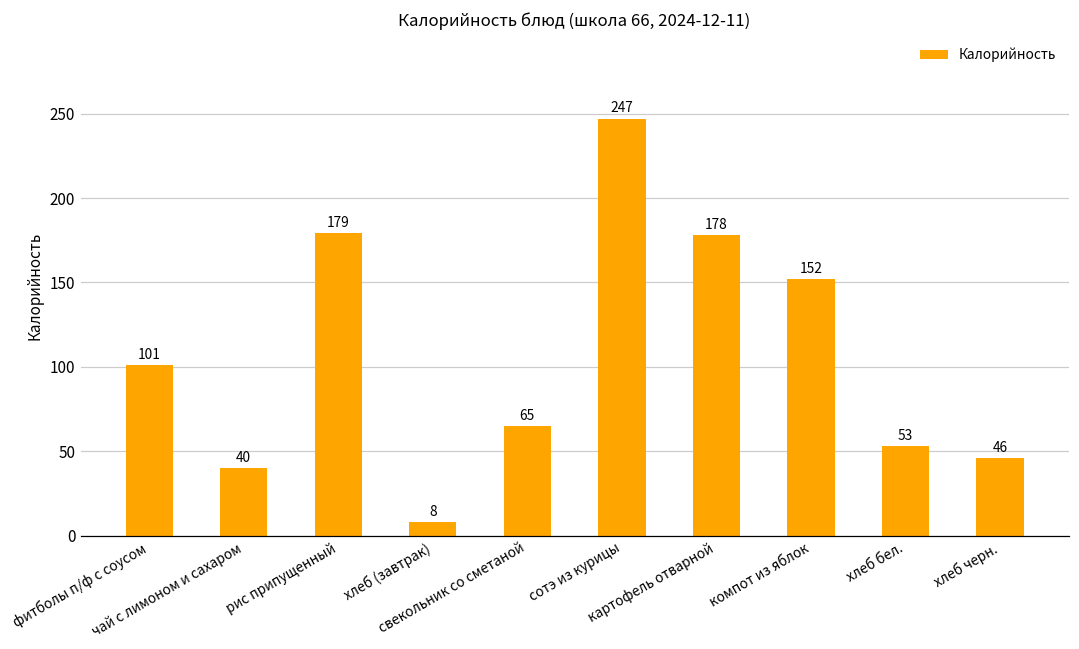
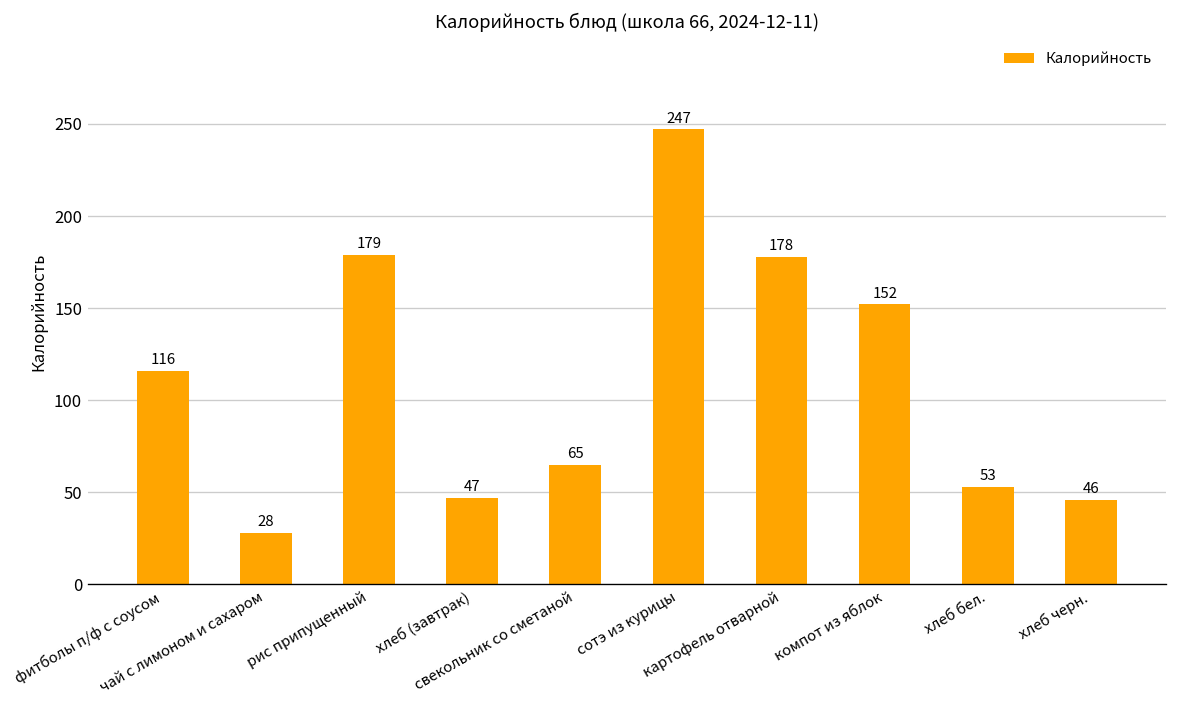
фитболы п/ф с соусом: 101 -> 116
чай с лимоном и сахаром: 40 -> 28
хлеб (завтрак): 8 -> 47
